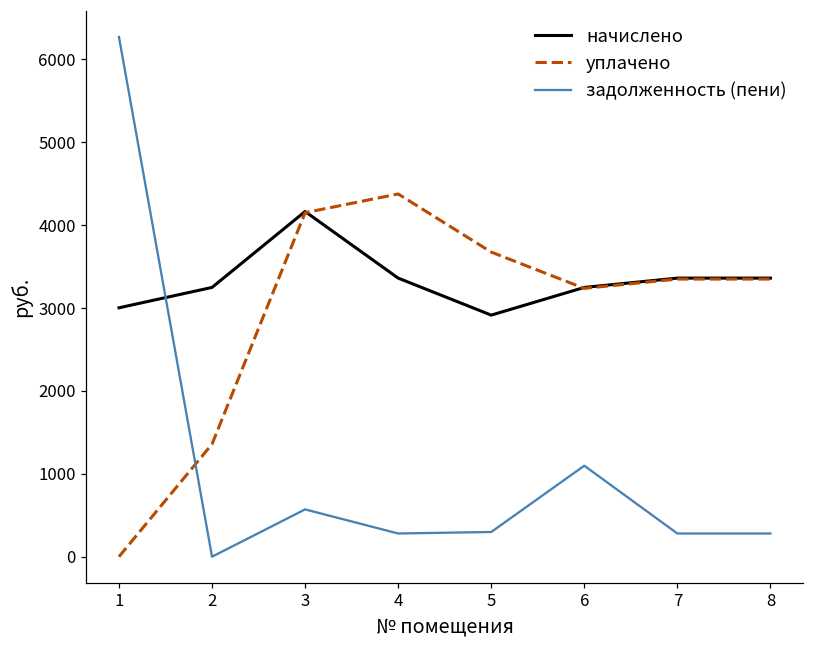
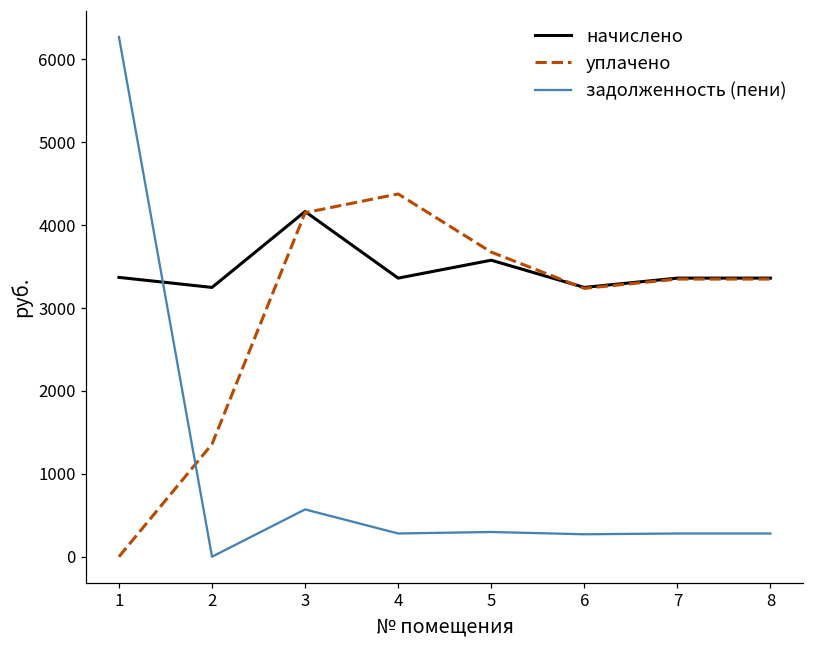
начислено, 1: 3000 -> 3400
начислено, 5: 2900 -> 3600
задолженность (пени), 6: 1100 -> 300
